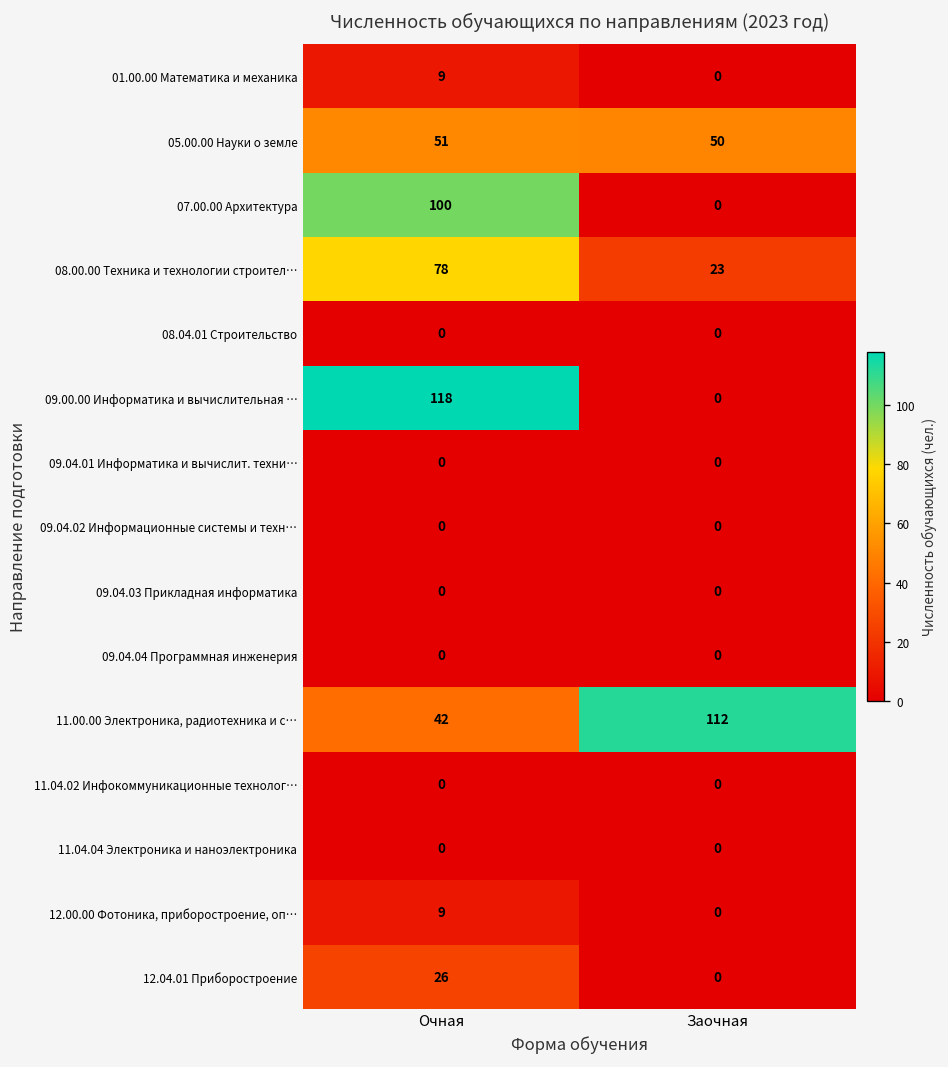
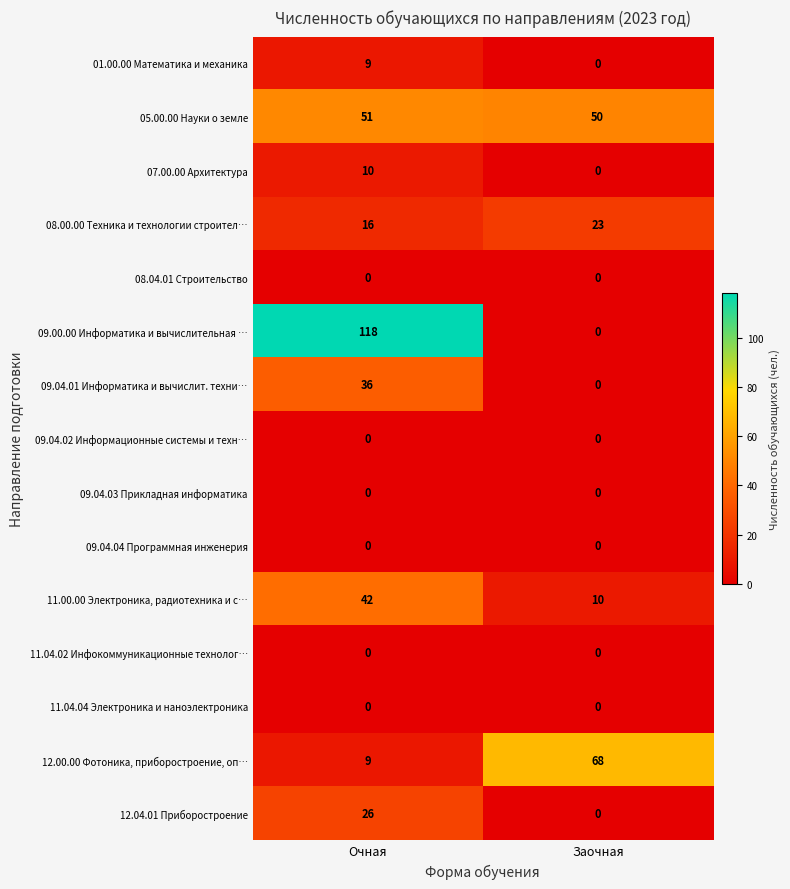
07.00.00 Архитектура, Очная: 100 -> 10
08.00.00 Техника и технологии строител…, Очная: 78 -> 16
09.04.01 Информатика и вычислит. техни…, Очная: 0 -> 36
11.00.00 Электроника, радиотехника и с…, Заочная: 112 -> 10
12.00.00 Фотоника, приборостроение, оп…, Заочная: 0 -> 68
